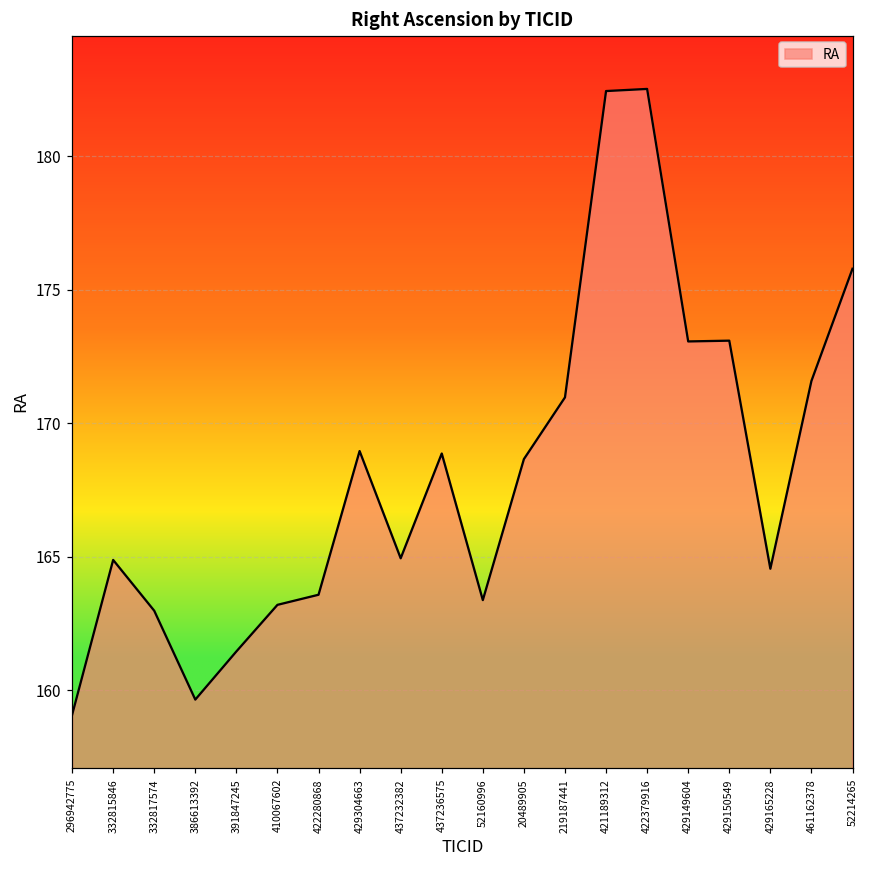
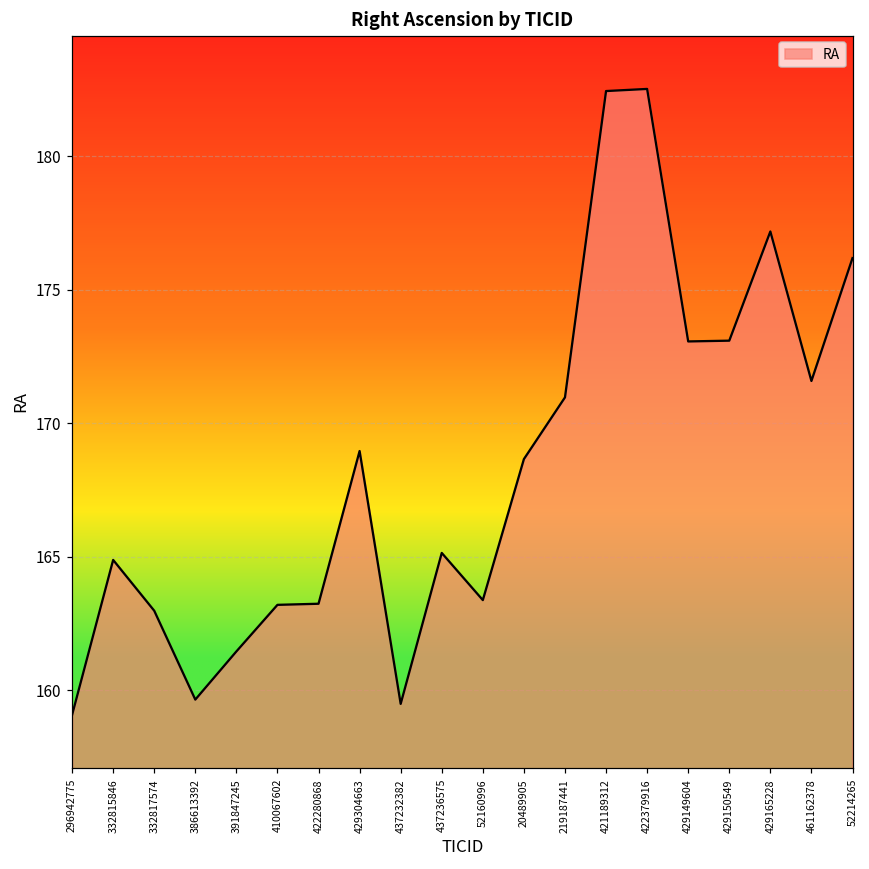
422280868: 163.6 -> 163.2
437232382: 164.9 -> 159.5
437236575: 168.9 -> 165.1
429165228: 164.5 -> 177.2
52214265: 175.8 -> 176.2
